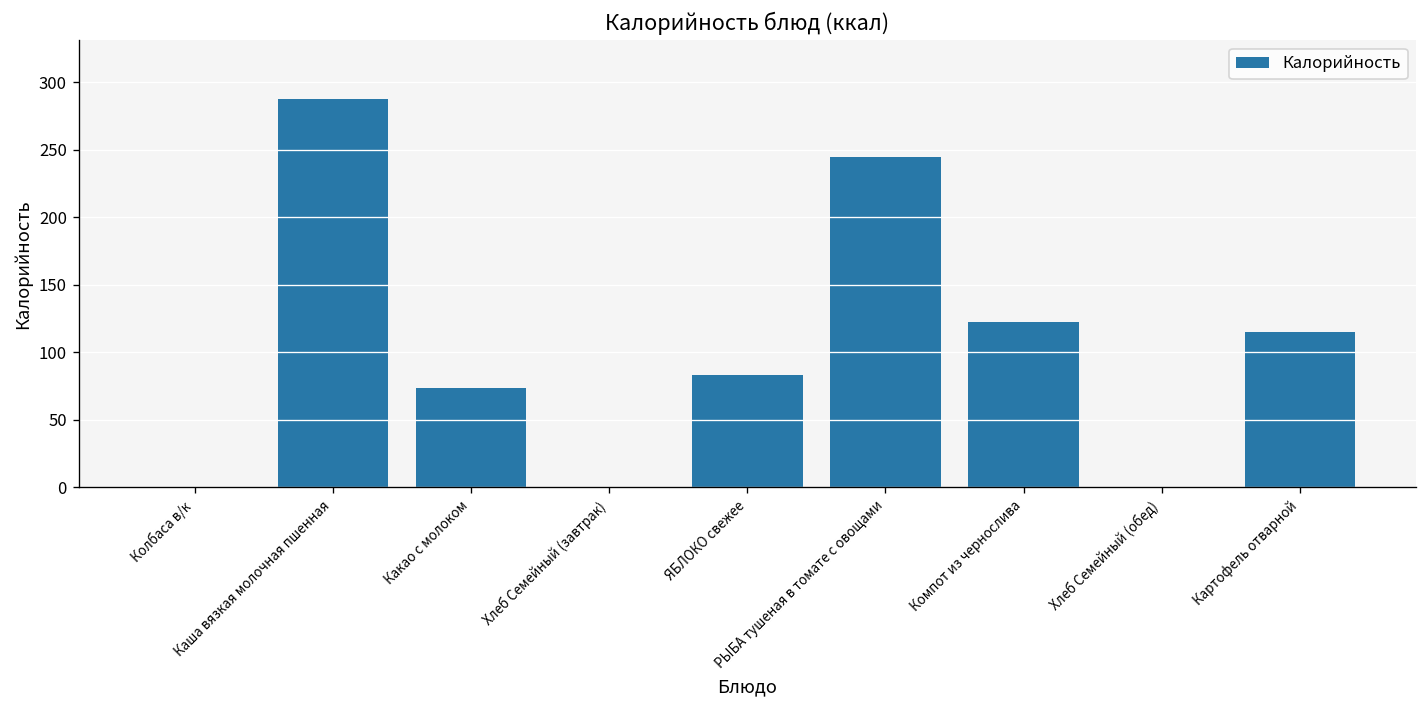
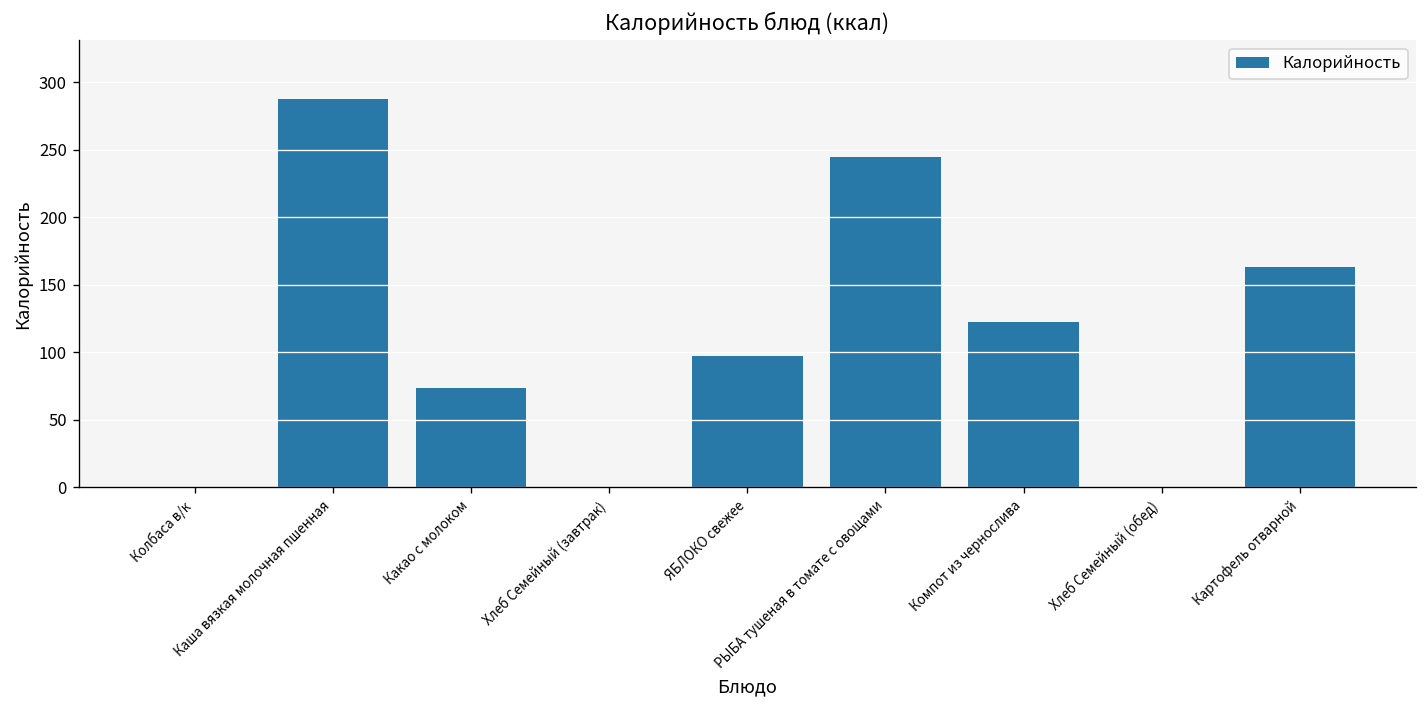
ЯБЛОКО свежее: 83 -> 98
Картофель отварной: 115 -> 163
